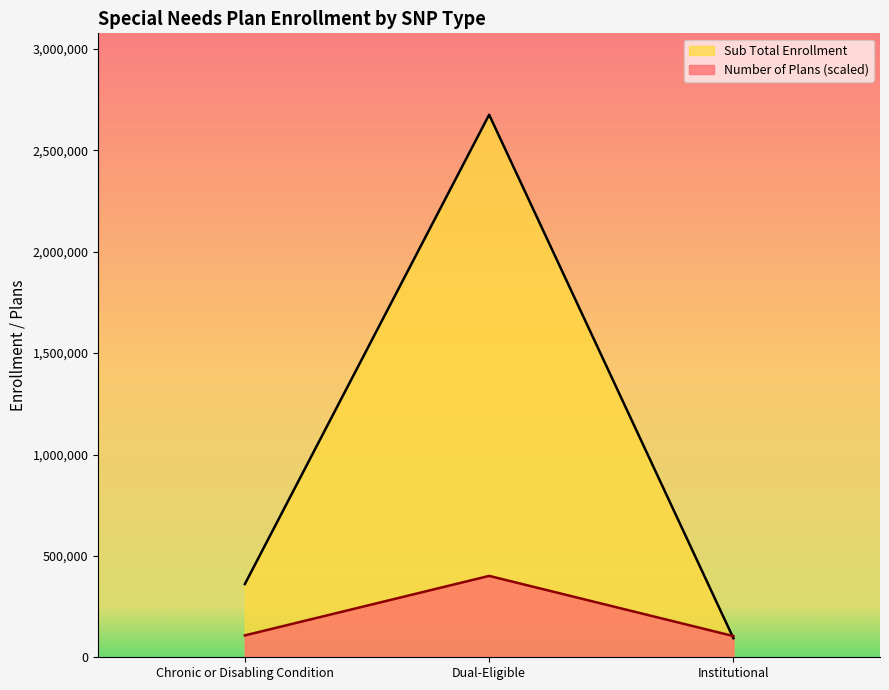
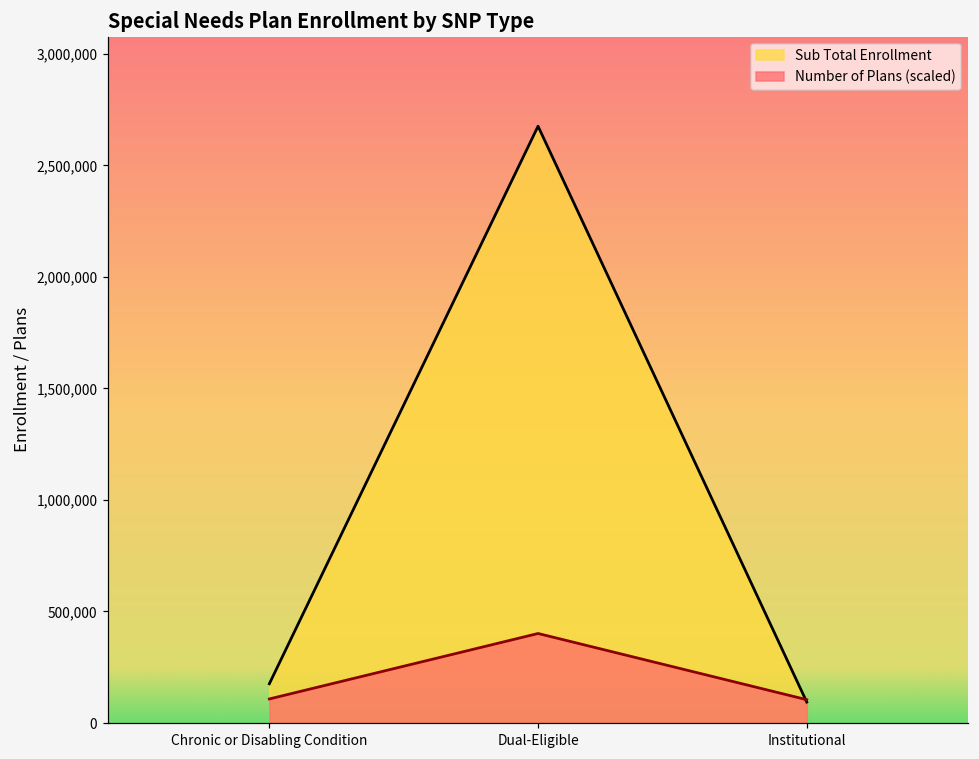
Sub Total Enrollment, Chronic or Disabling Condition: 360,000 -> 180,000
